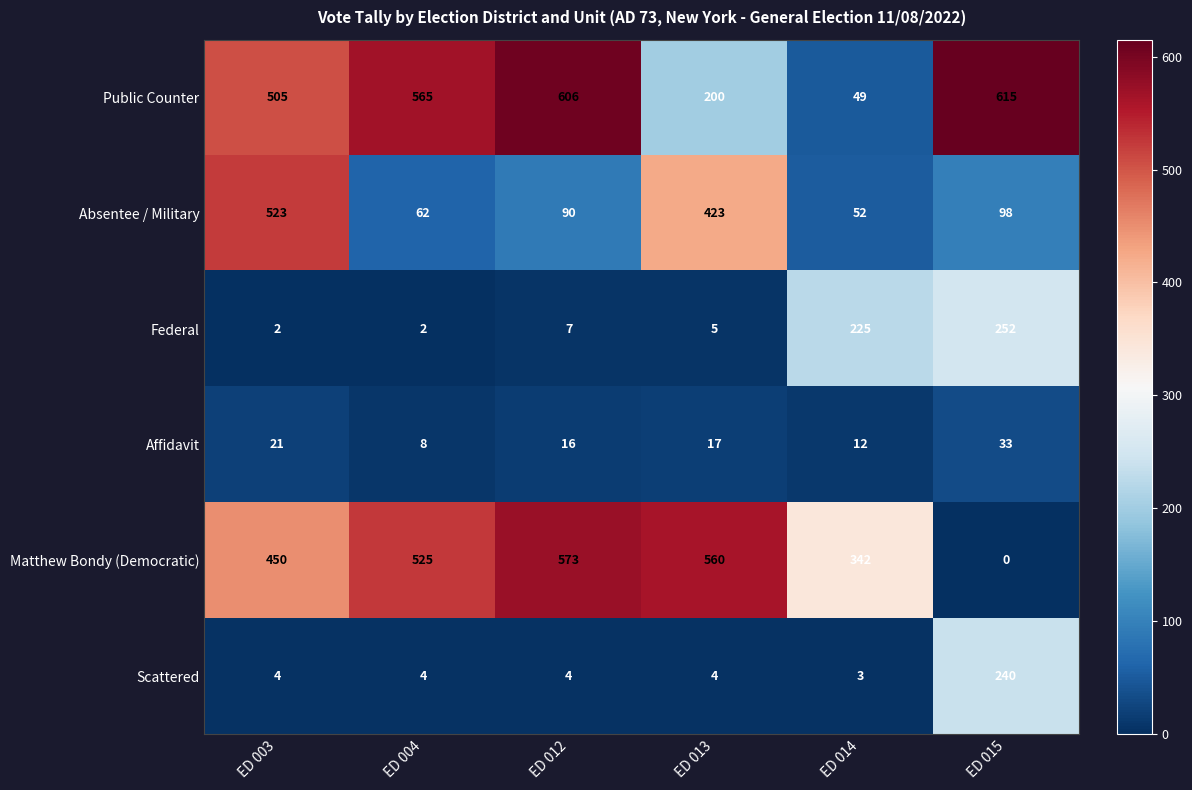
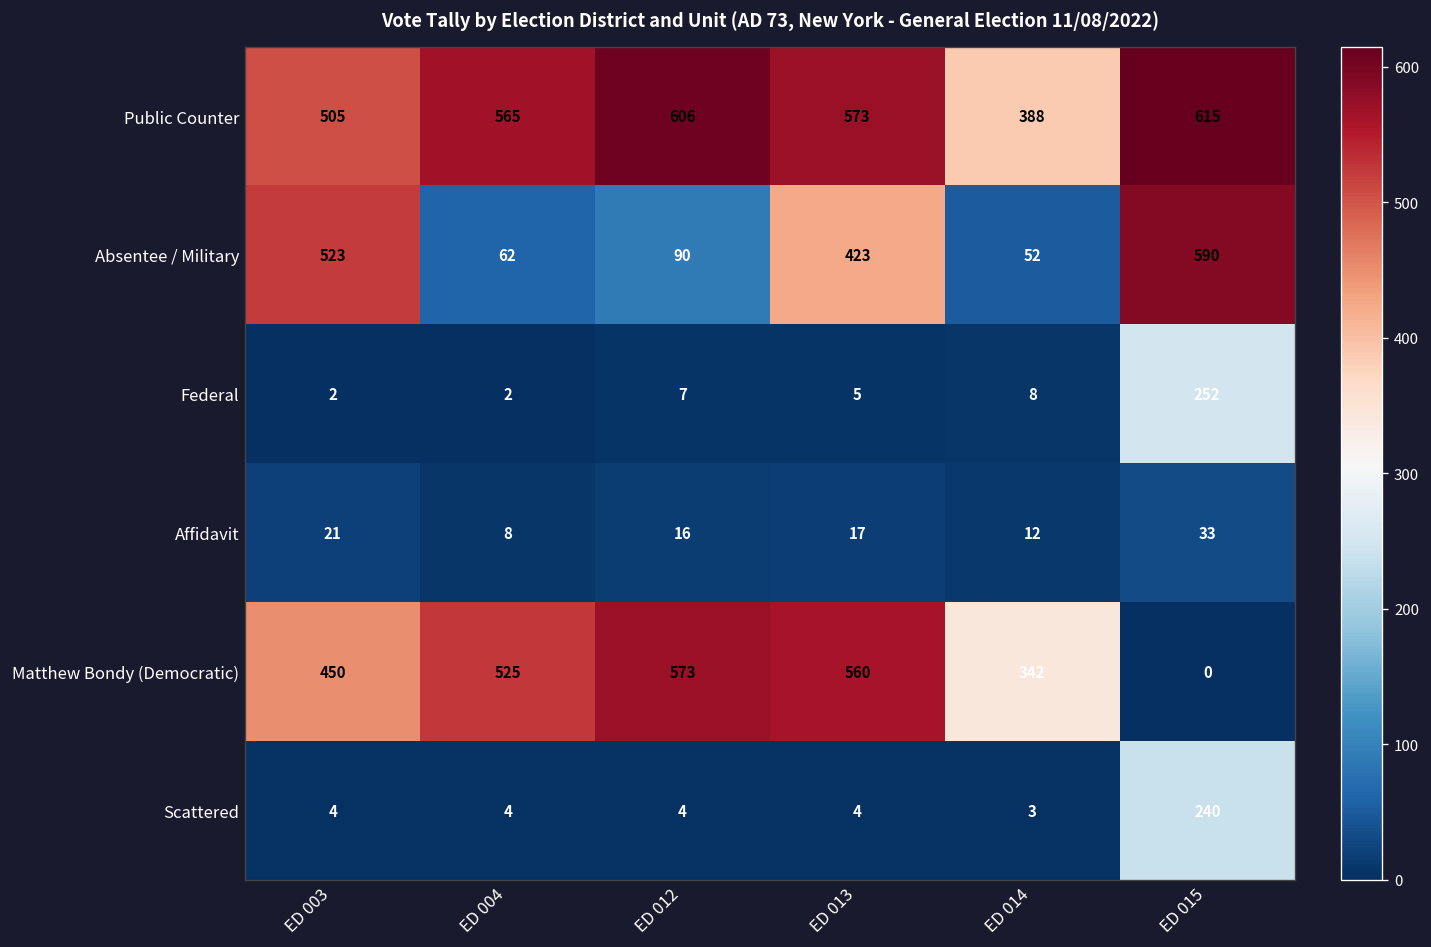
Public Counter, ED 013: 200 -> 573
Public Counter, ED 014: 49 -> 388
Absentee / Military, ED 015: 98 -> 590
Federal, ED 014: 225 -> 8
